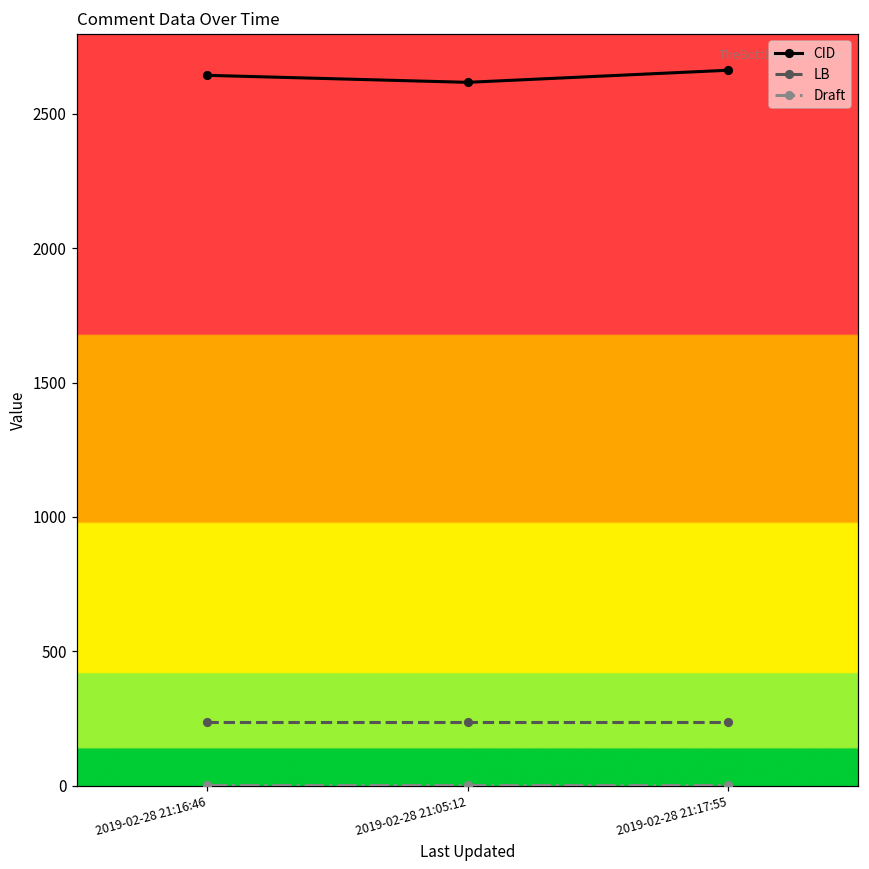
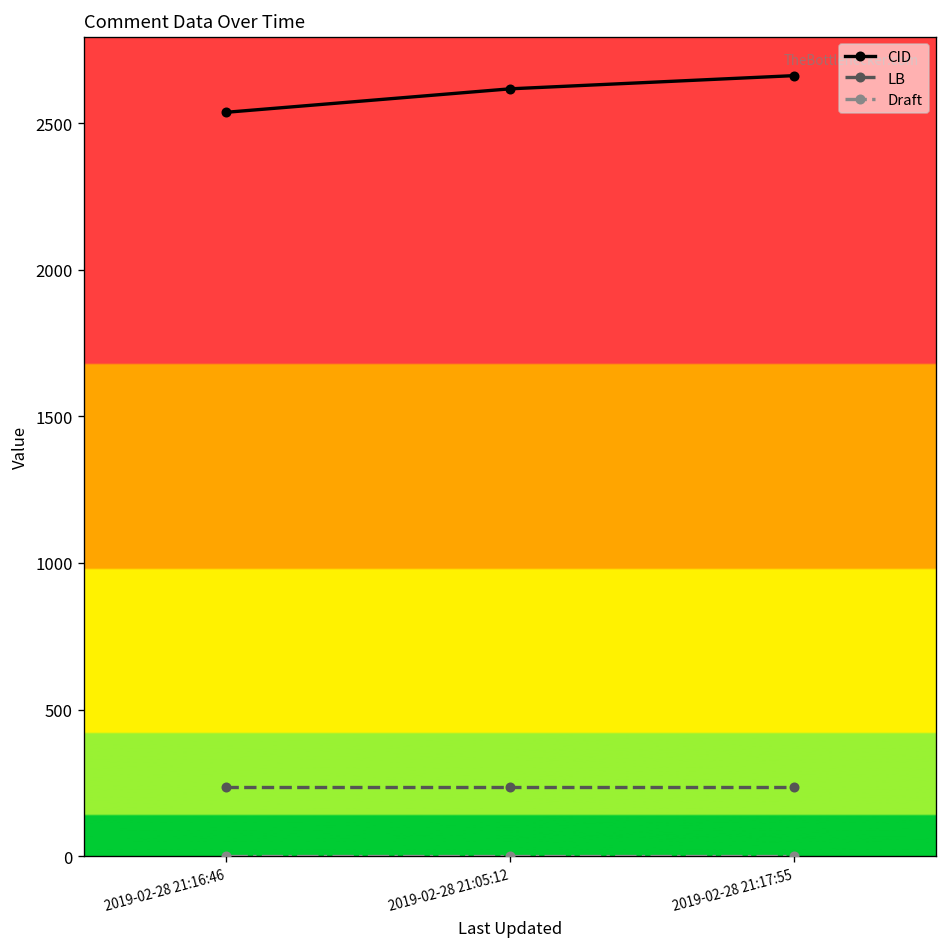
CID, 2019-02-28 21:16:46: 2640 -> 2540
